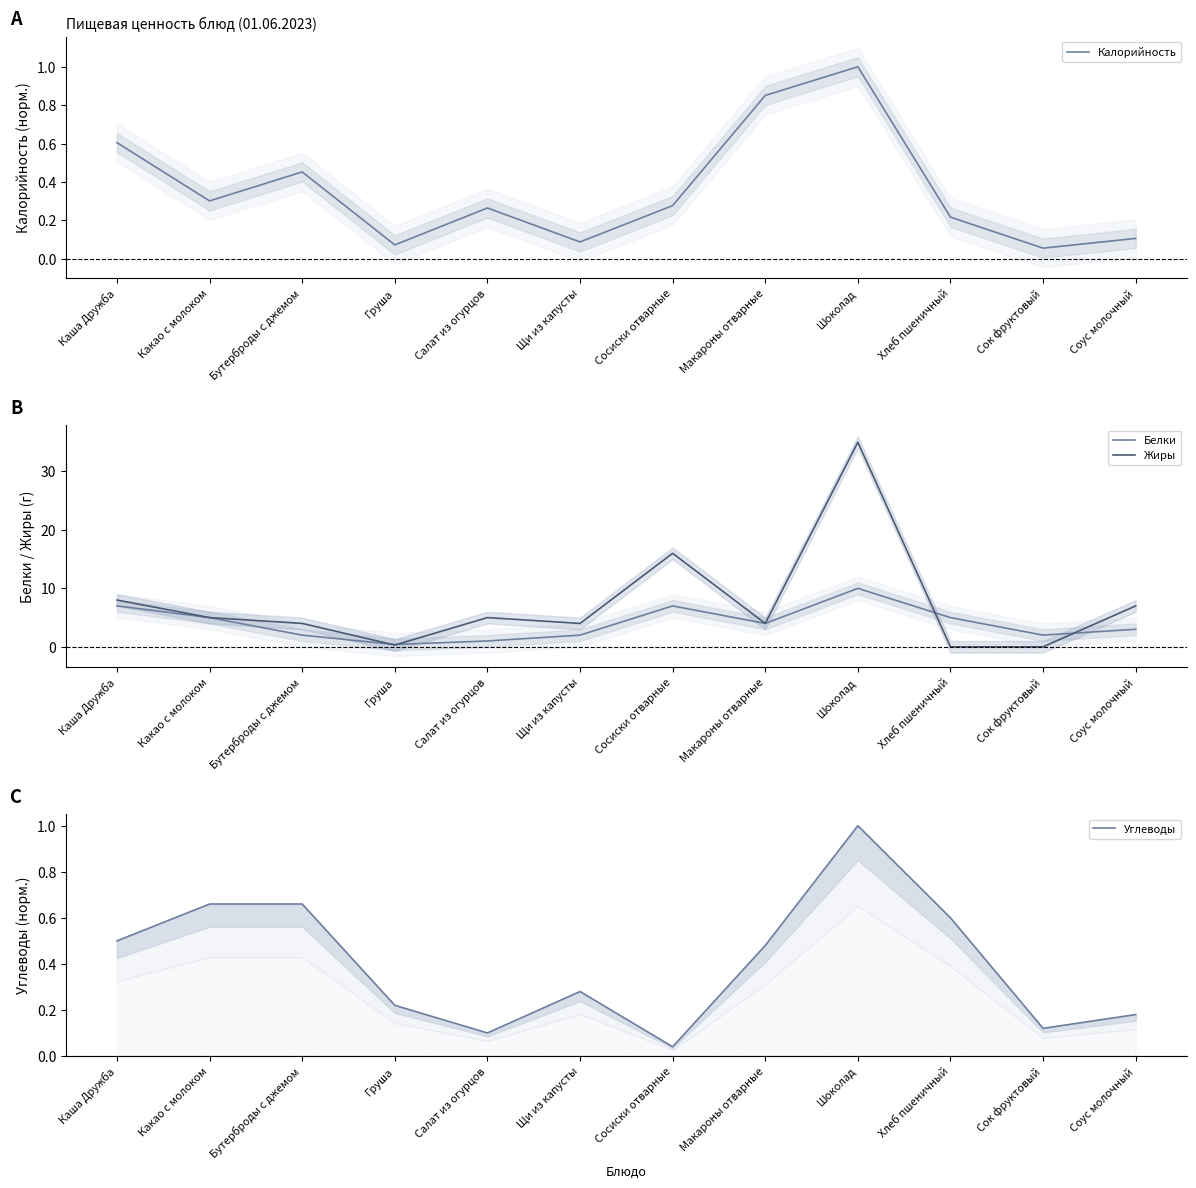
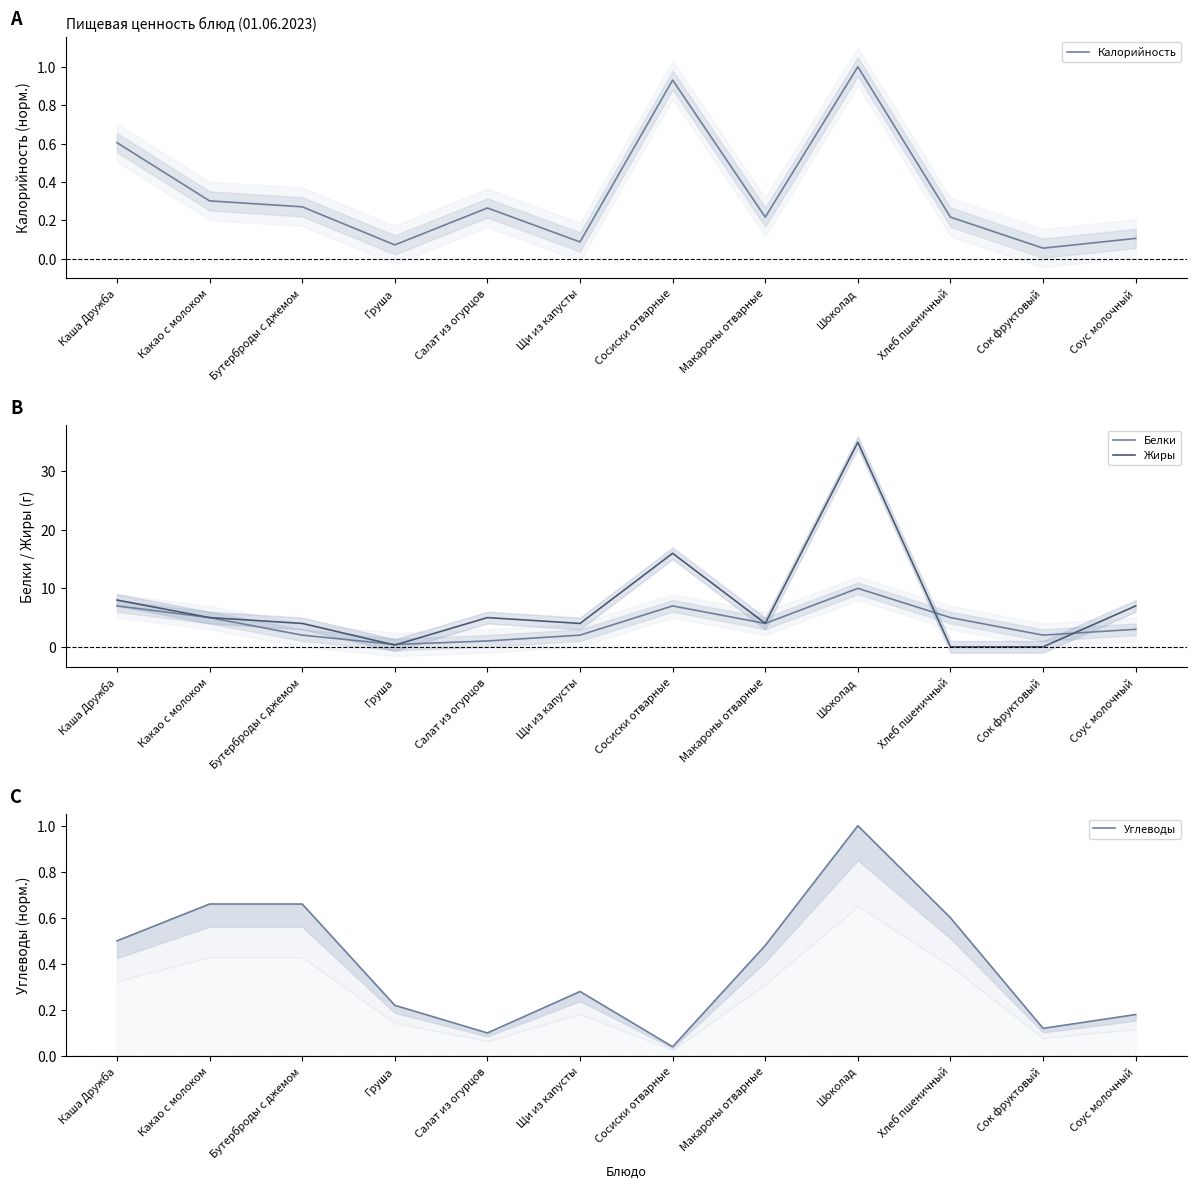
Пищевая ценность блюд (01.06.2023), Калорийность, Бутерброды с джемом: 0.45 -> 0.27
Пищевая ценность блюд (01.06.2023), Калорийность, Сосиски отварные: 0.28 -> 0.93
Пищевая ценность блюд (01.06.2023), Калорийность, Макароны отварные: 0.85 -> 0.22
